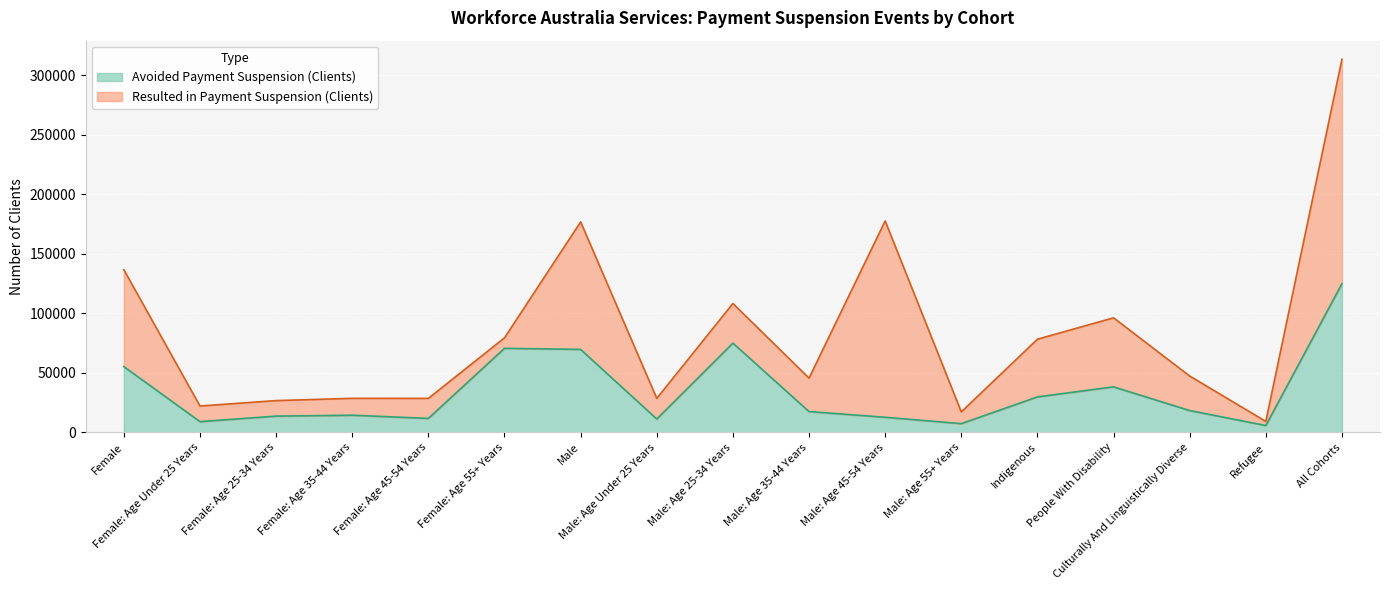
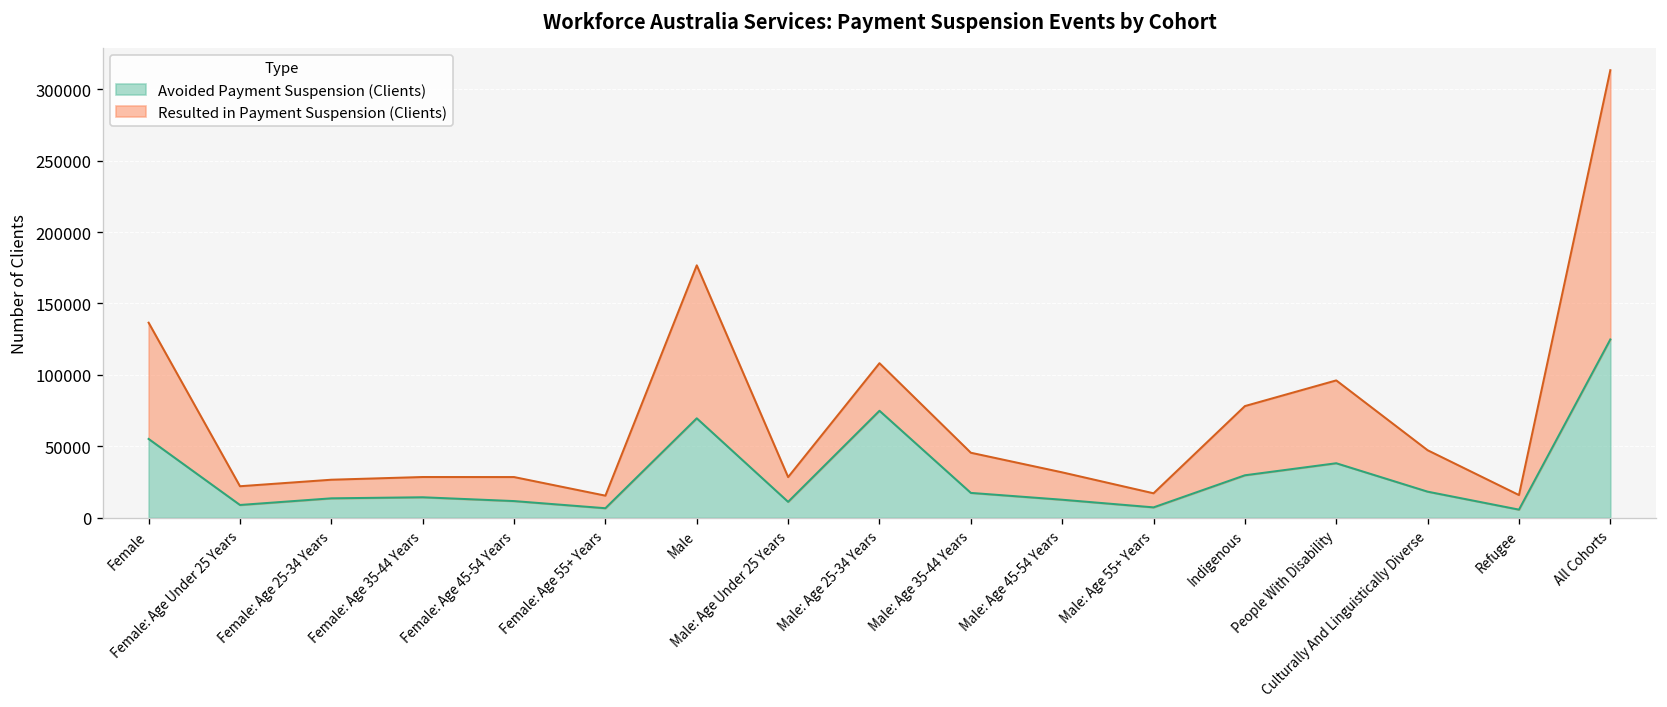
Avoided Payment Suspension (Clients), Female: Age 55+ Years: 71000 -> 7000
Resulted in Payment Suspension (Clients), Male: Age 45-54 Years: 165000 -> 19000
Resulted in Payment Suspension (Clients), Refugee: 3000 -> 10000
